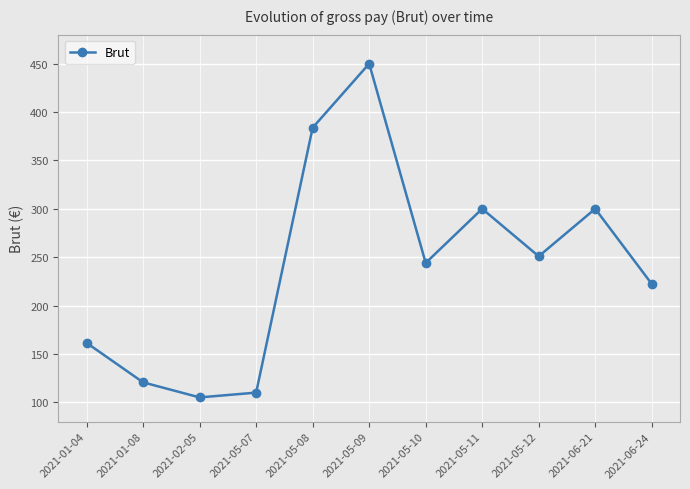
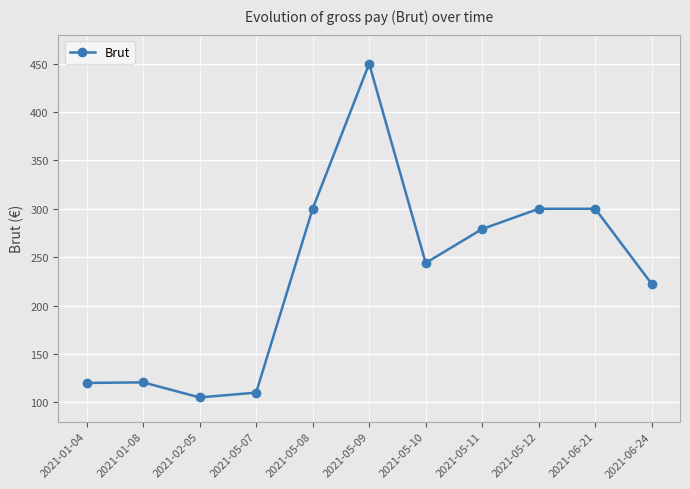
2021-01-04: 160 -> 120
2021-05-08: 380 -> 300
2021-05-11: 300 -> 280
2021-05-12: 250 -> 300
